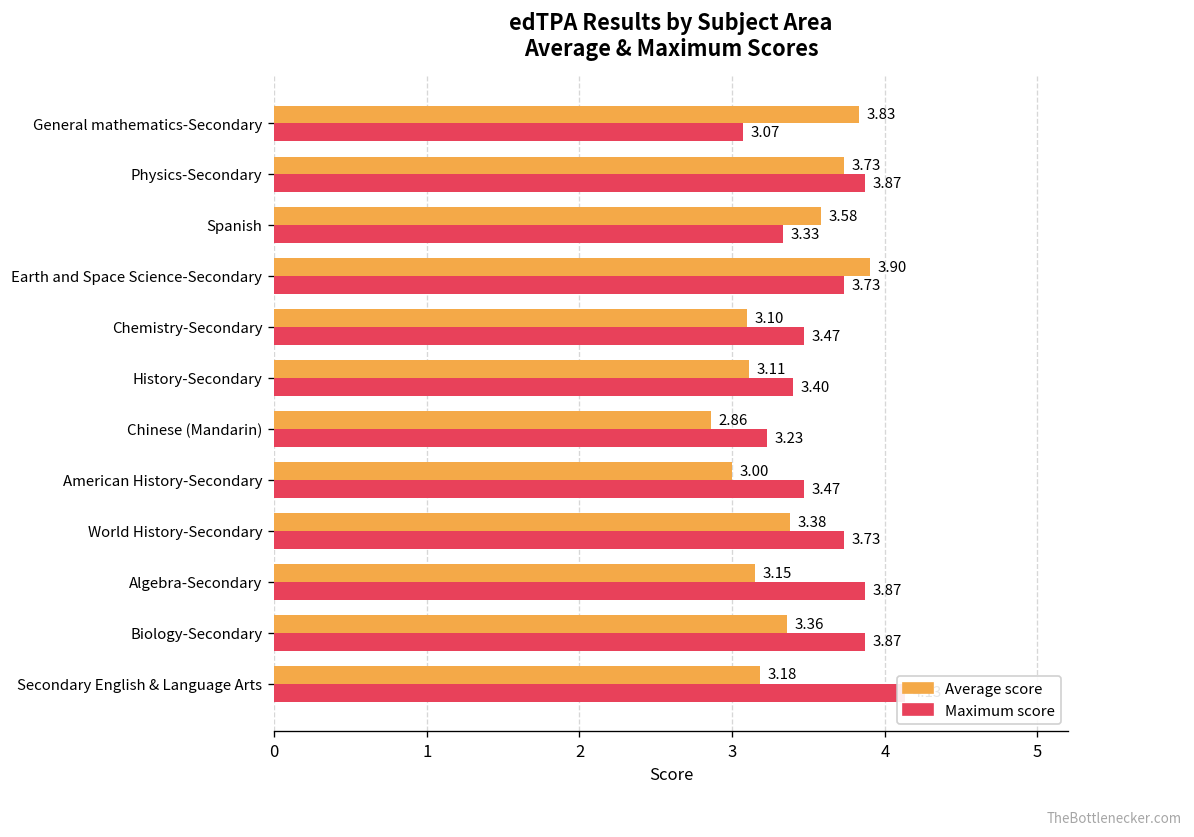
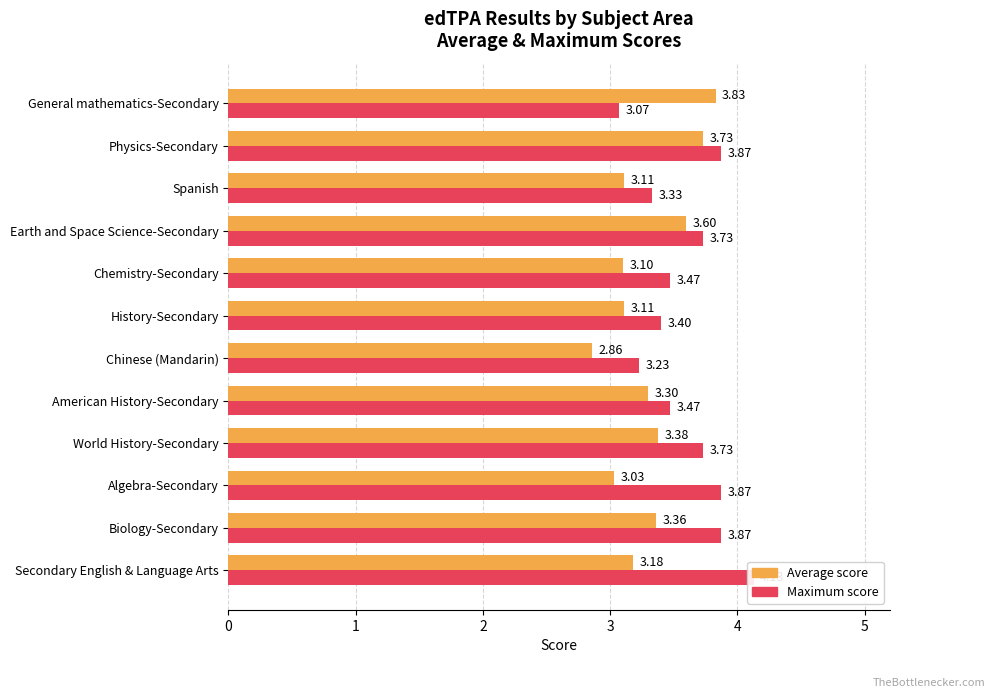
Average score, Spanish: 3.58 -> 3.11
Average score, Earth and Space Science-Secondary: 3.90 -> 3.60
Average score, American History-Secondary: 3.00 -> 3.30
Average score, Algebra-Secondary: 3.15 -> 3.03
